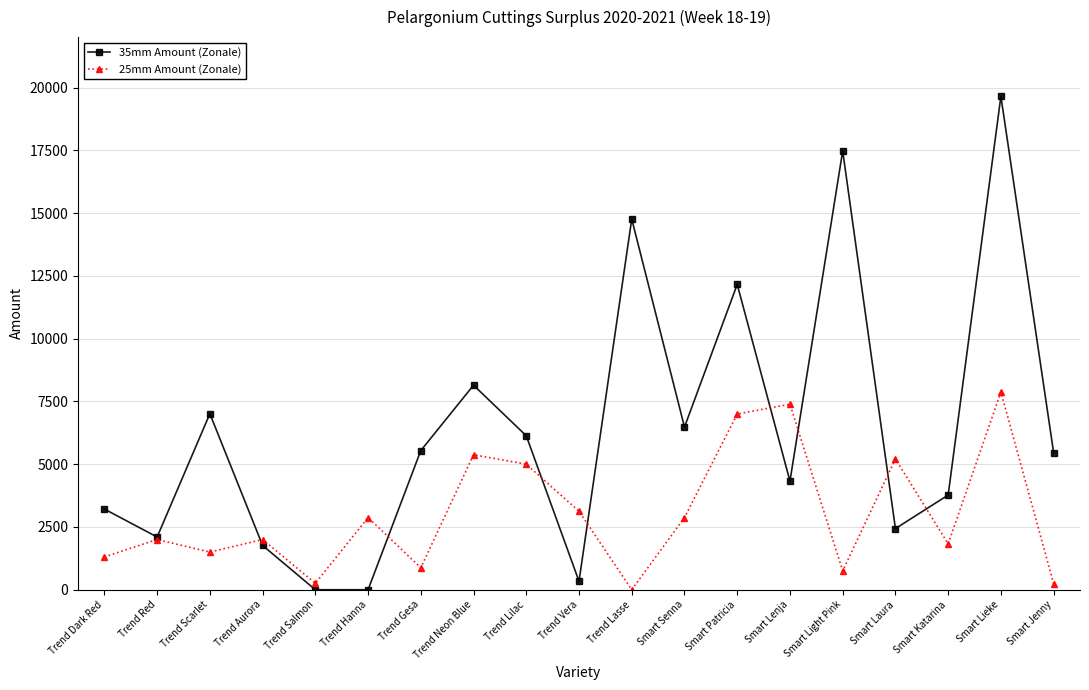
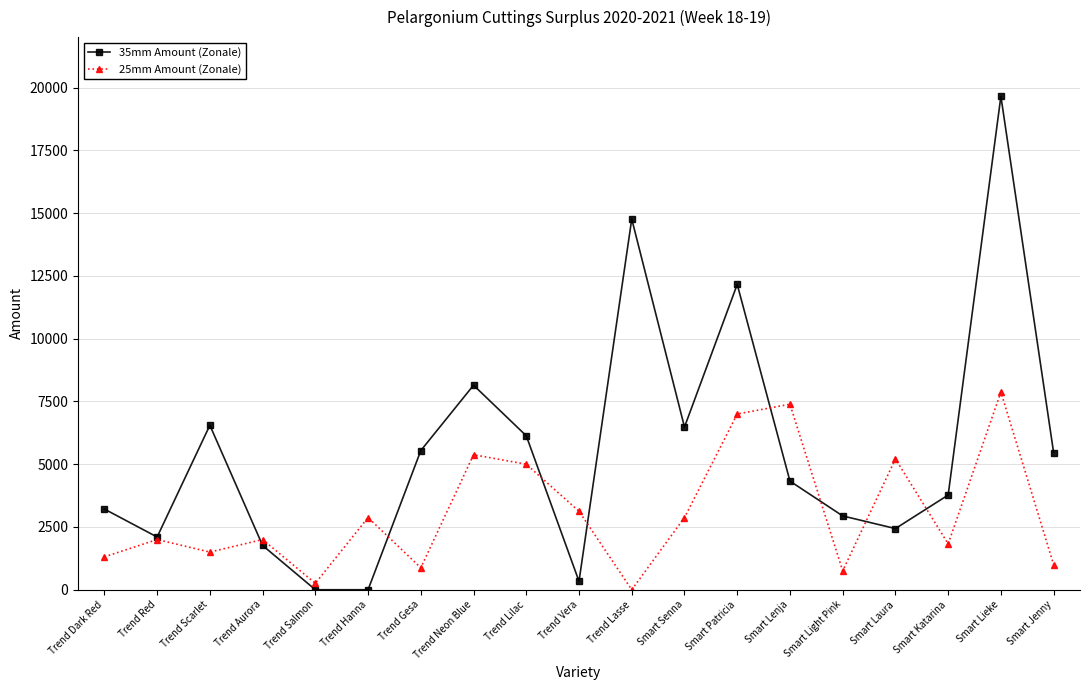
35mm Amount (Zonale), Trend Scarlet: 7000 -> 6600
35mm Amount (Zonale), Smart Light Pink: 17500 -> 2900
25mm Amount (Zonale), Smart Jenny: 200 -> 1000
